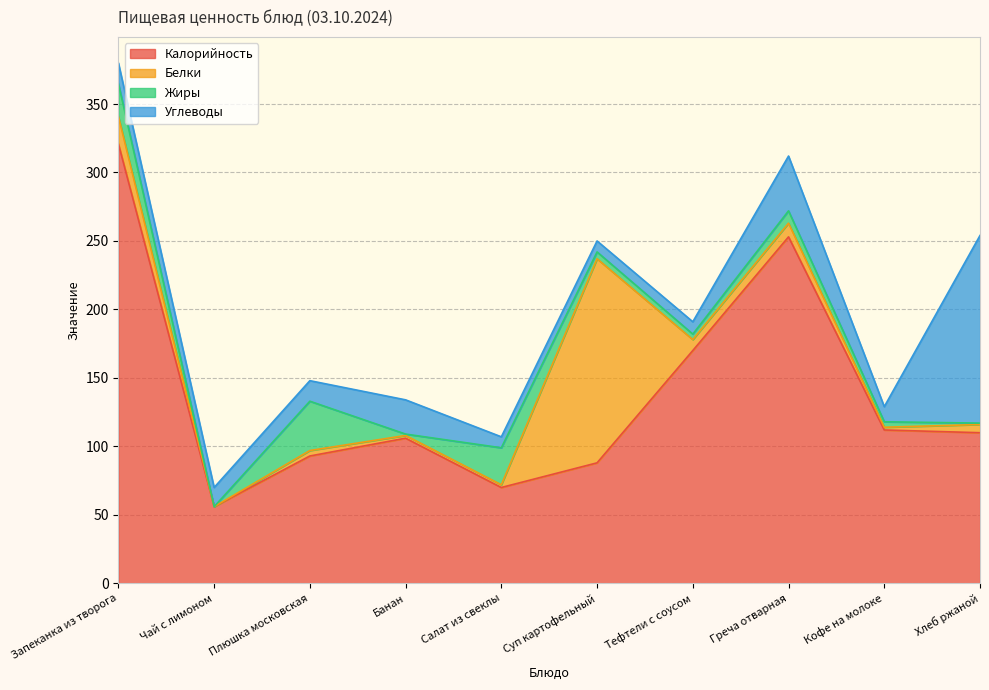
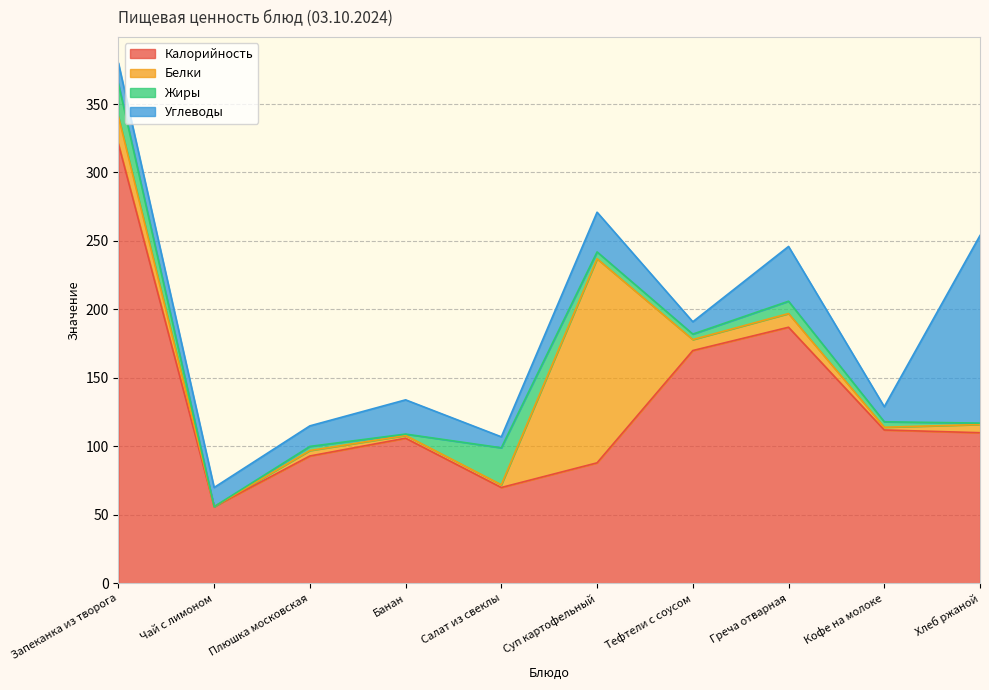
Жиры, Плюшка московская: 36 -> 3
Углеводы, Суп картофельный: 8 -> 29
Калорийность, Греча отварная: 253 -> 187
